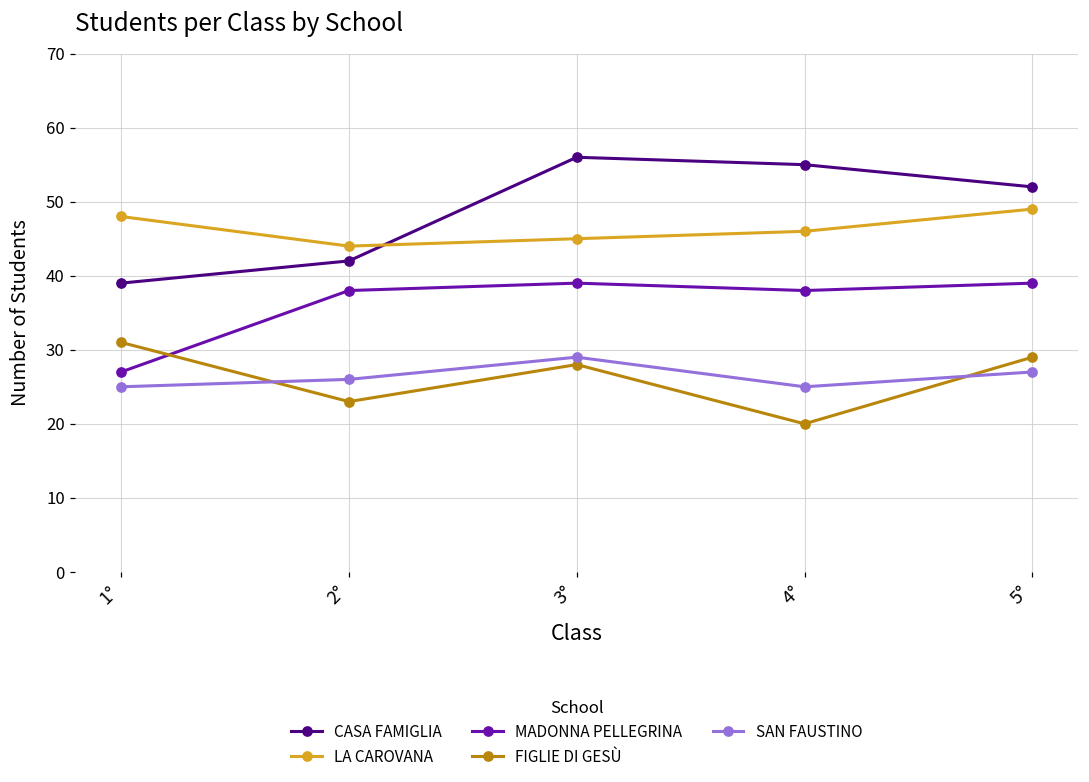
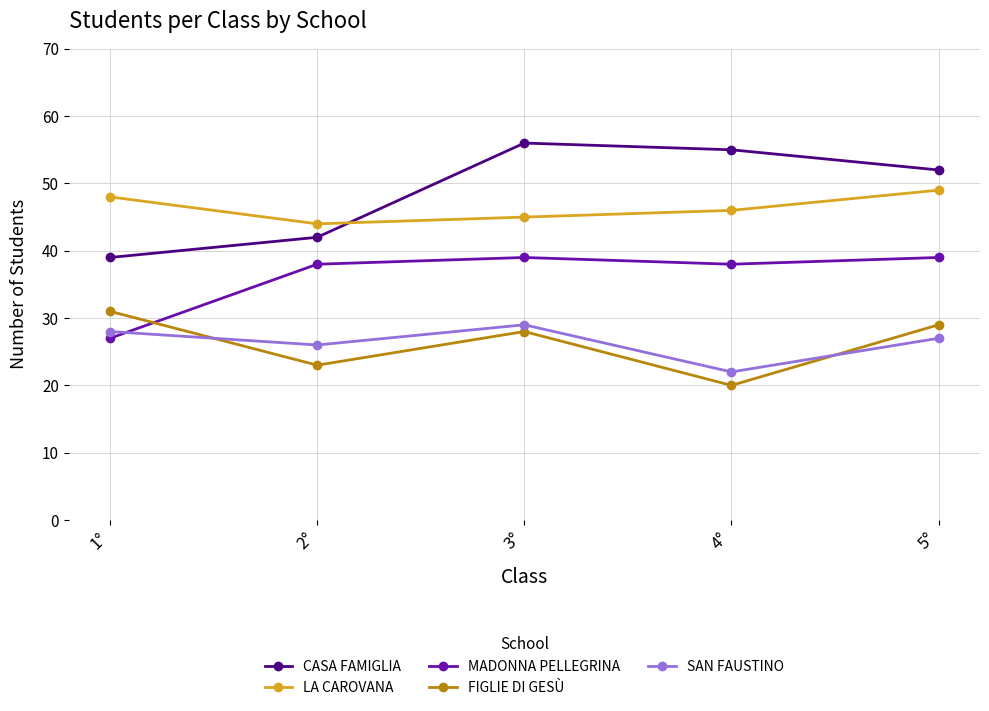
SAN FAUSTINO, 1°: 25 -> 28
SAN FAUSTINO, 4°: 25 -> 22
